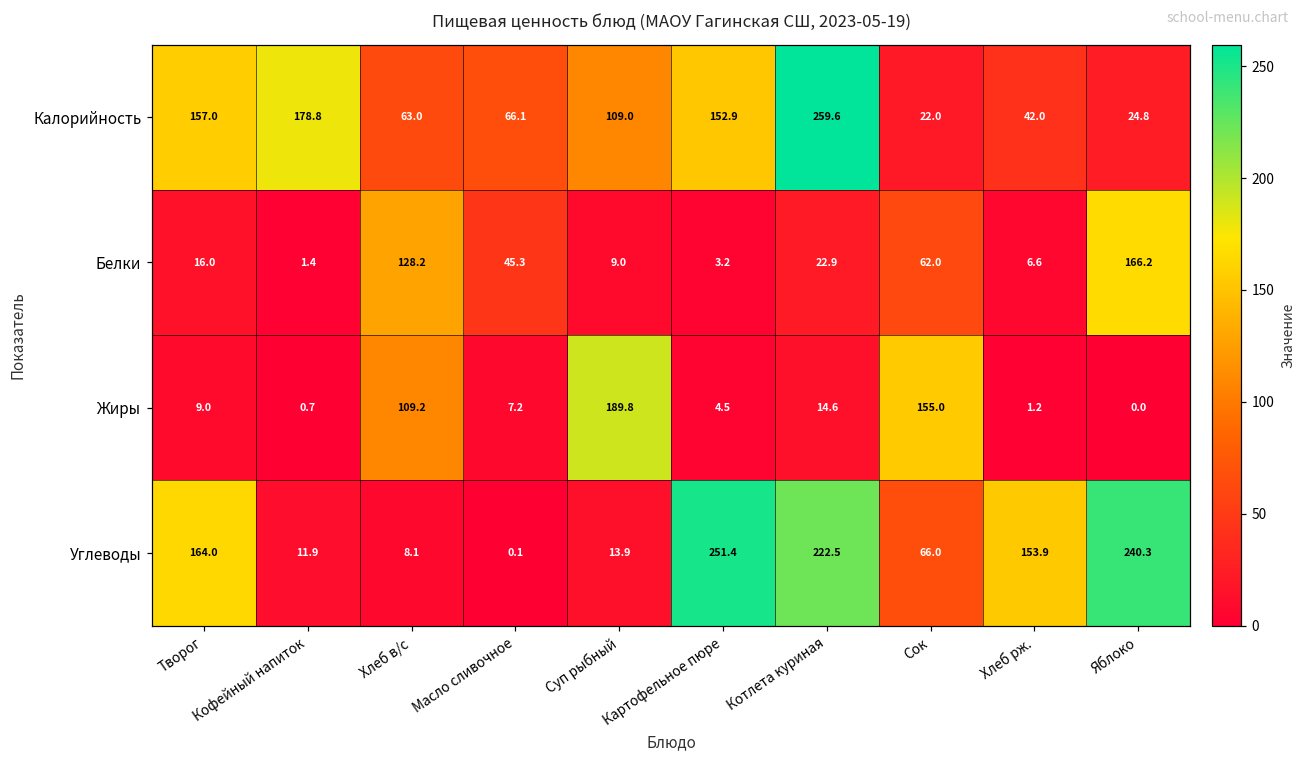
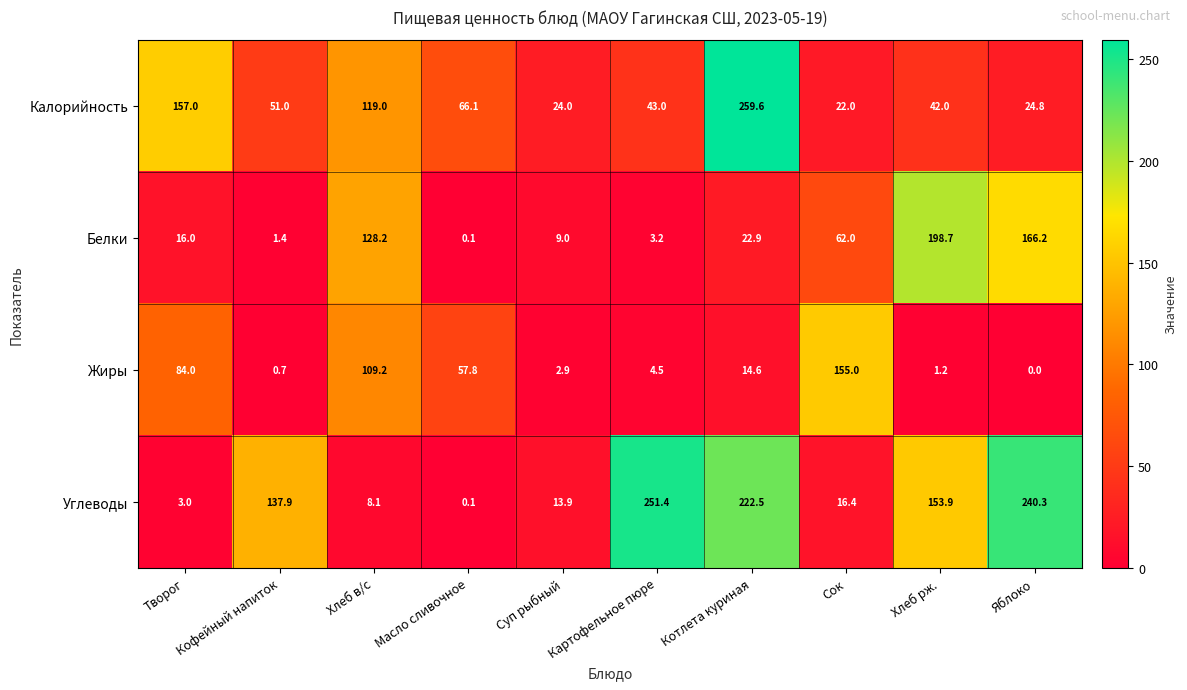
Калорийность, Кофейный напиток: 178.8 -> 51.0
Калорийность, Хлеб в/с: 63.0 -> 119.0
Калорийность, Суп рыбный: 109.0 -> 24.0
Калорийность, Картофельное пюре: 152.9 -> 43.0
Белки, Масло сливочное: 45.3 -> 0.1
Белки, Хлеб рж.: 6.6 -> 198.7
Жиры, Творог: 9.0 -> 84.0
Жиры, Масло сливочное: 7.2 -> 57.8
Жиры, Суп рыбный: 189.8 -> 2.9
Углеводы, Творог: 164.0 -> 3.0
Углеводы, Кофейный напиток: 11.9 -> 137.9
Углеводы, Сок: 66.0 -> 16.4
